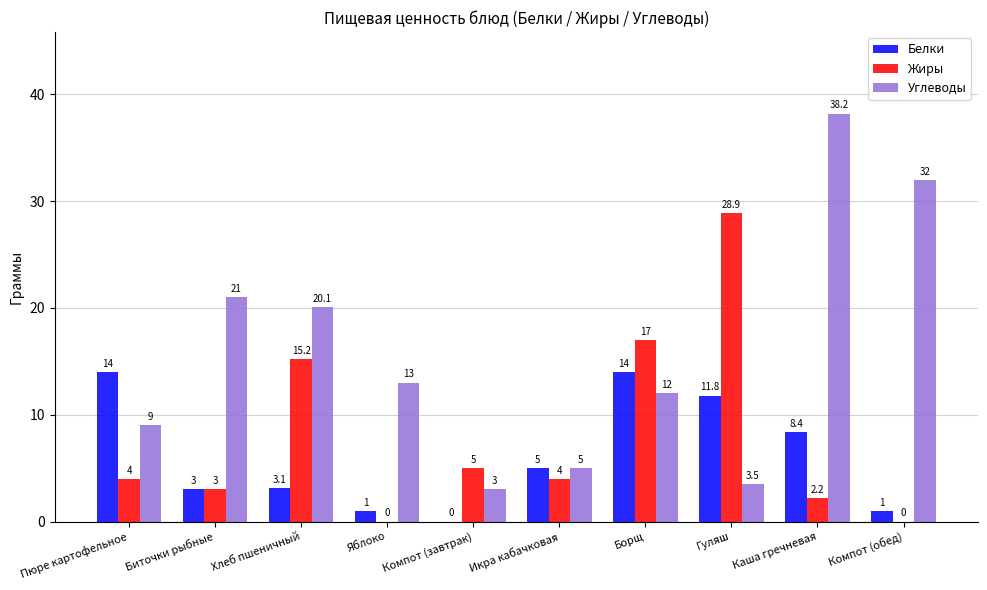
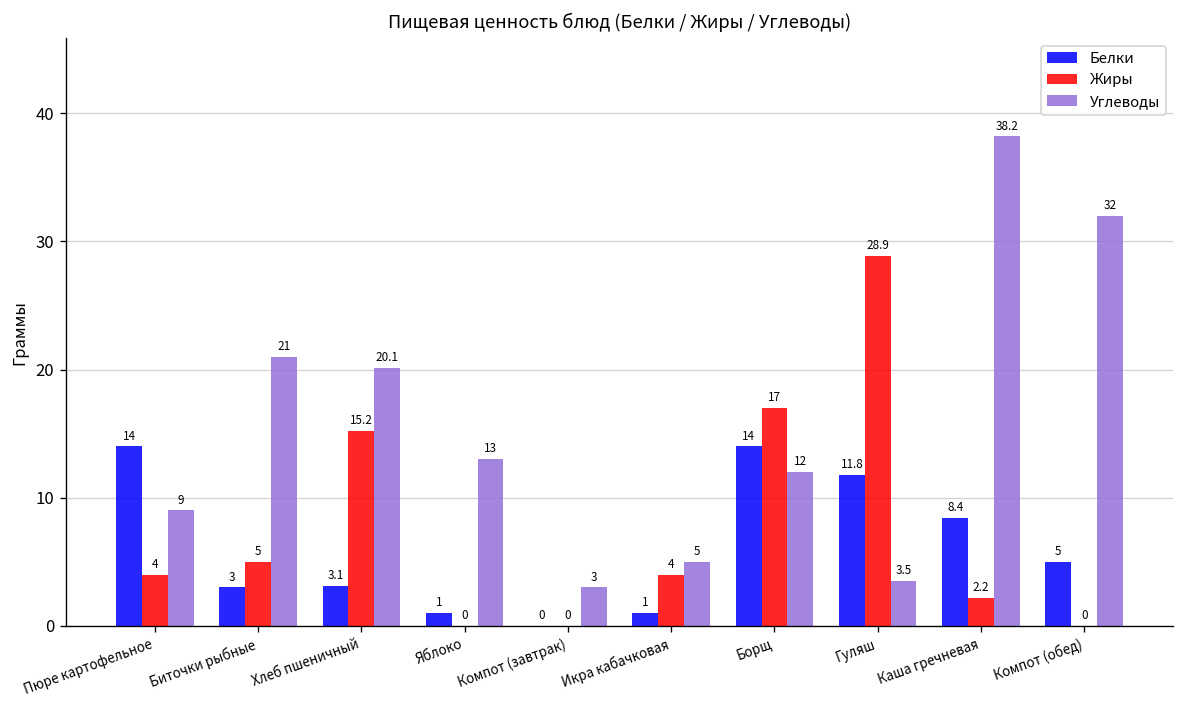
Жиры, Биточки рыбные: 3 -> 5
Жиры, Компот (завтрак): 5 -> 0
Белки, Икра кабачковая: 5 -> 1
Белки, Компот (обед): 1 -> 5
